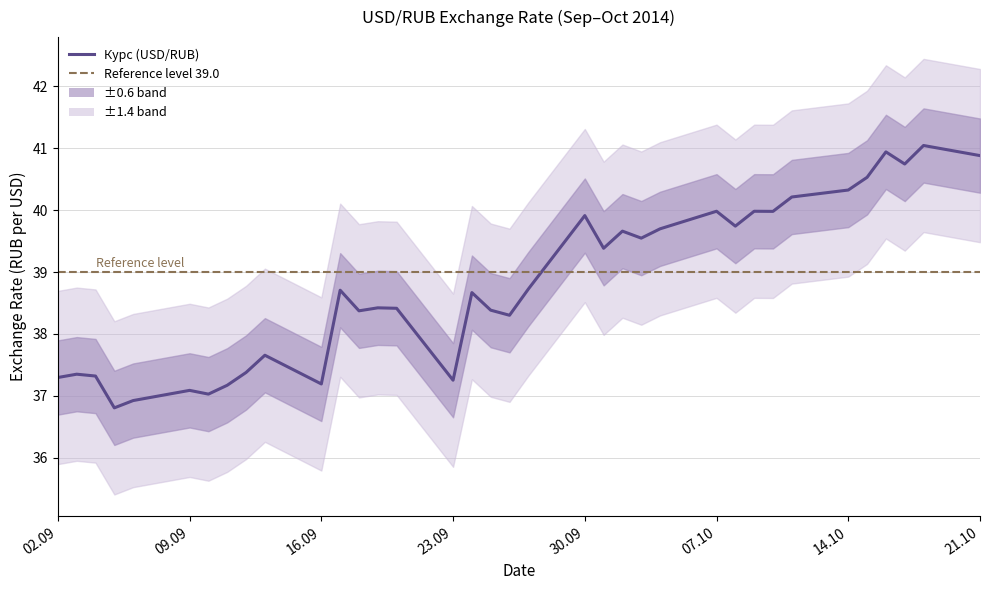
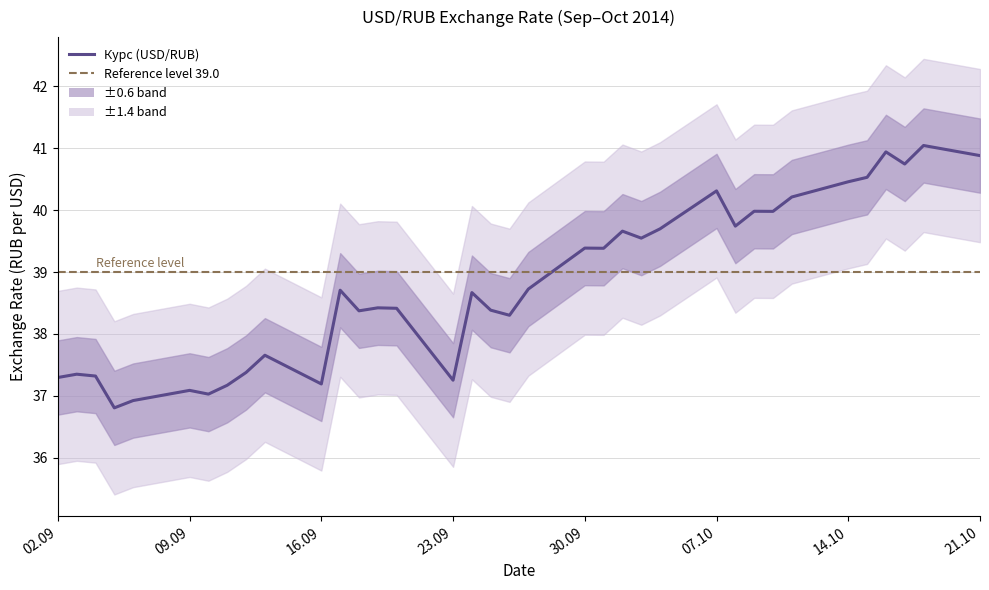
Курс (USD/RUB), 30.09: 39.9 -> 39.4
Курс (USD/RUB), 07.10: 40.0 -> 40.3
Курс (USD/RUB), 14.10: 40.3 -> 40.5
